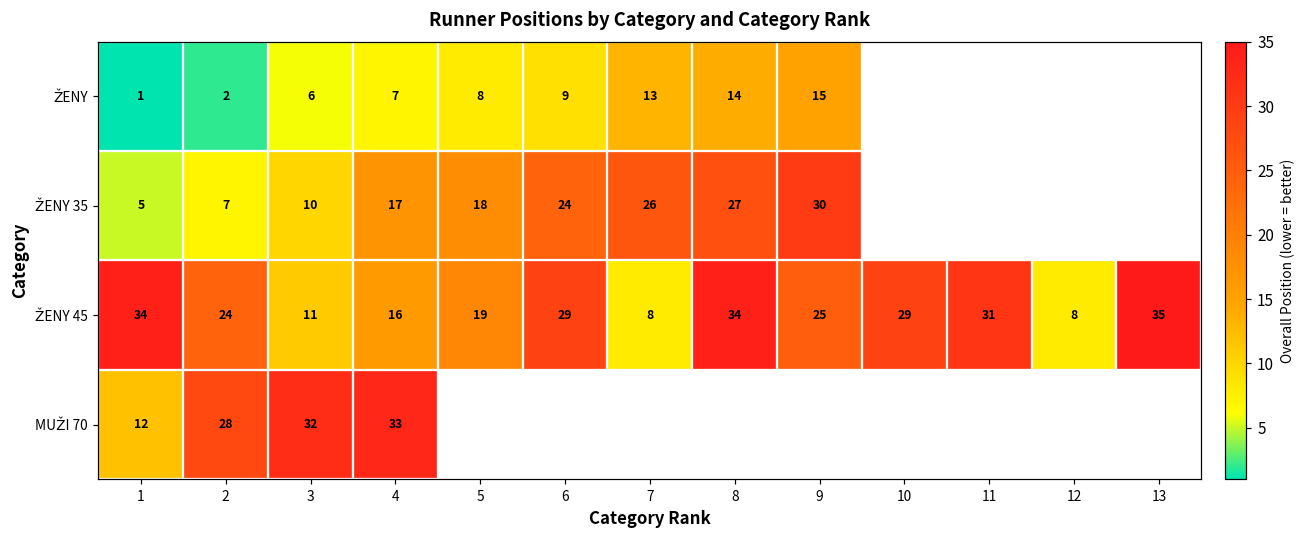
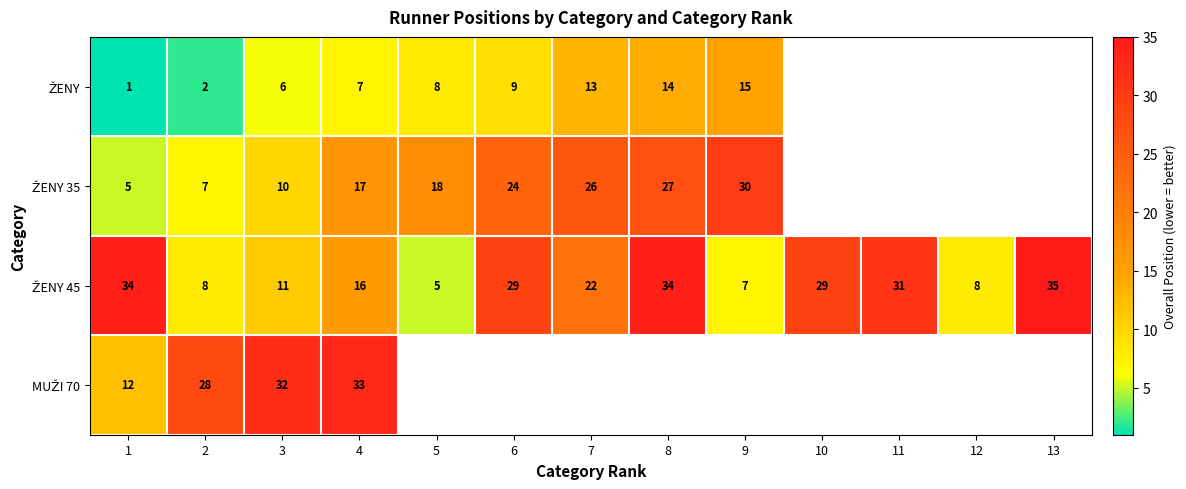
ŽENY 45, 2: 24 -> 8
ŽENY 45, 5: 19 -> 5
ŽENY 45, 7: 8 -> 22
ŽENY 45, 9: 25 -> 7
